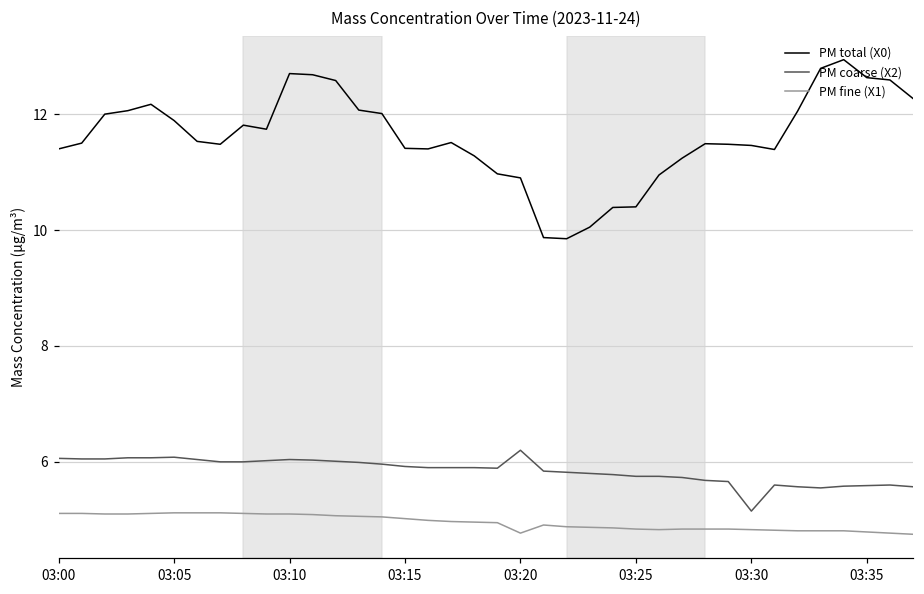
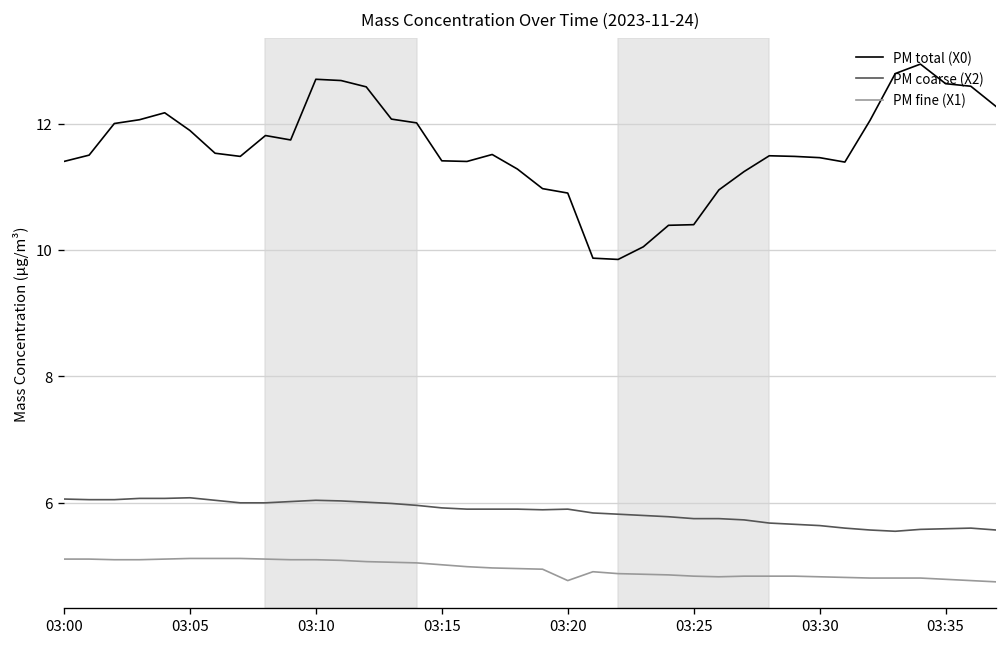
PM coarse (X2), 03:20: 6.2 -> 5.9
PM coarse (X2), 03:30: 5.2 -> 5.6
